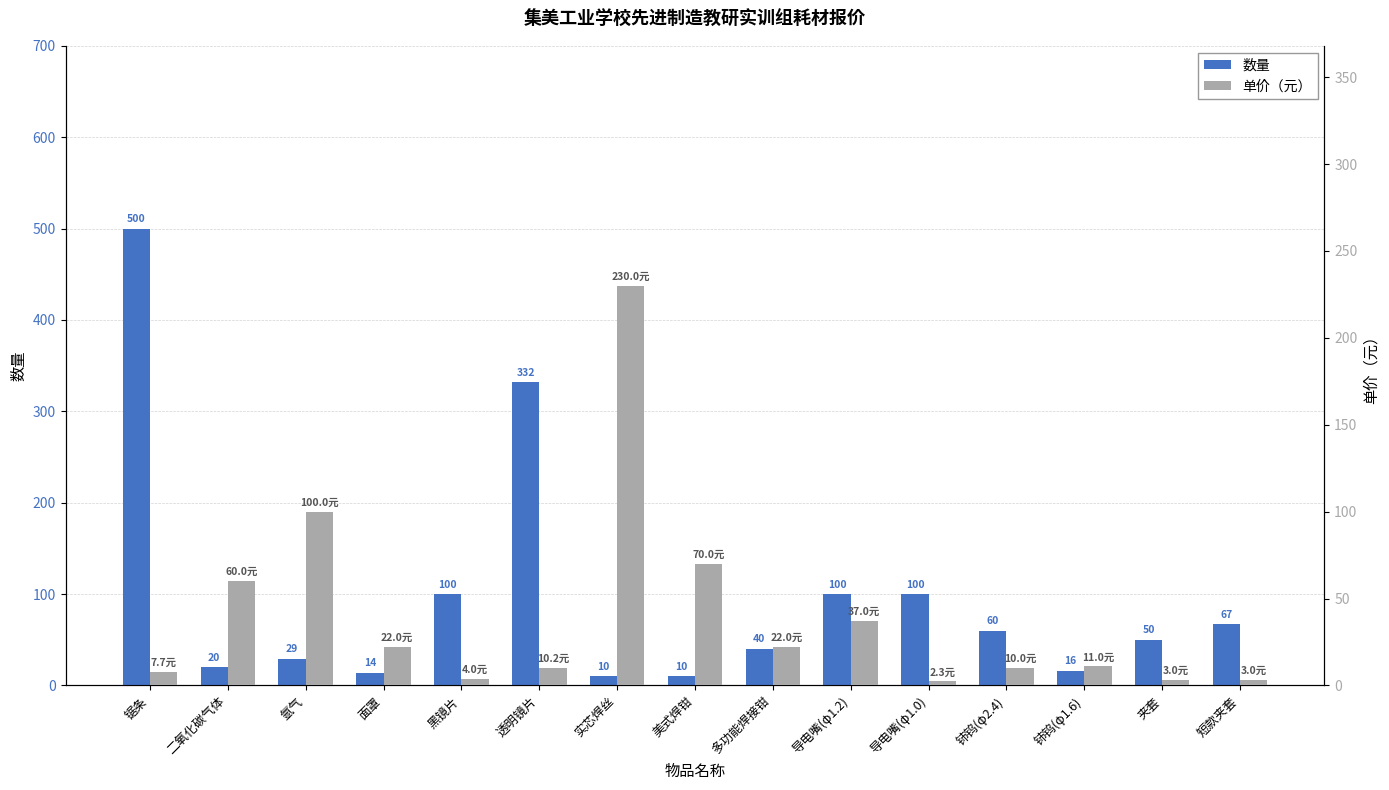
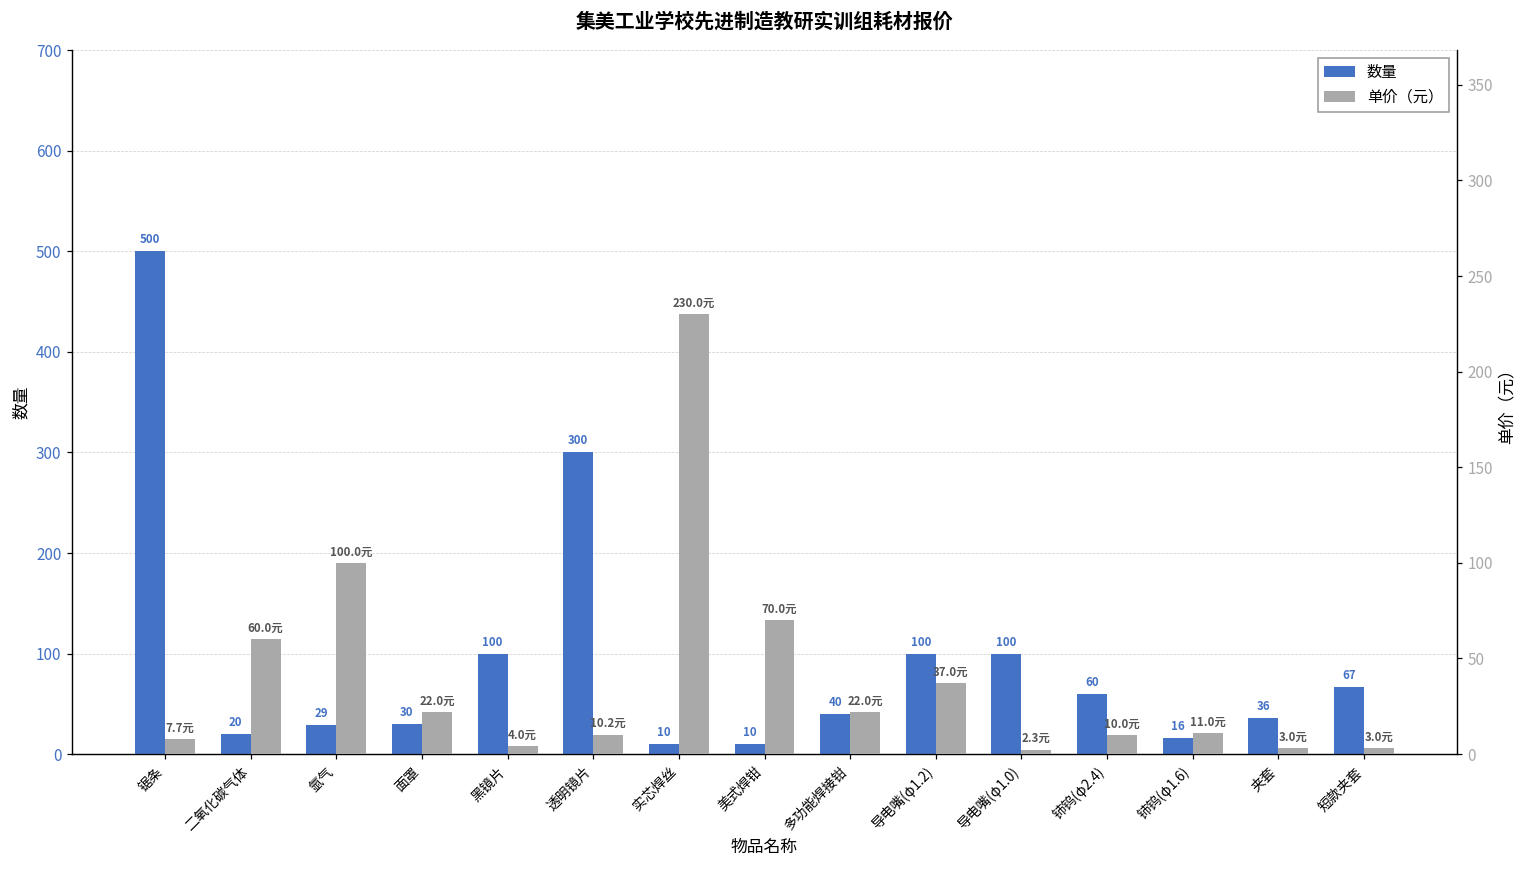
数量, 面罩: 14 -> 30
数量, 透明镜片: 332 -> 300
数量, 夹套: 50 -> 36
